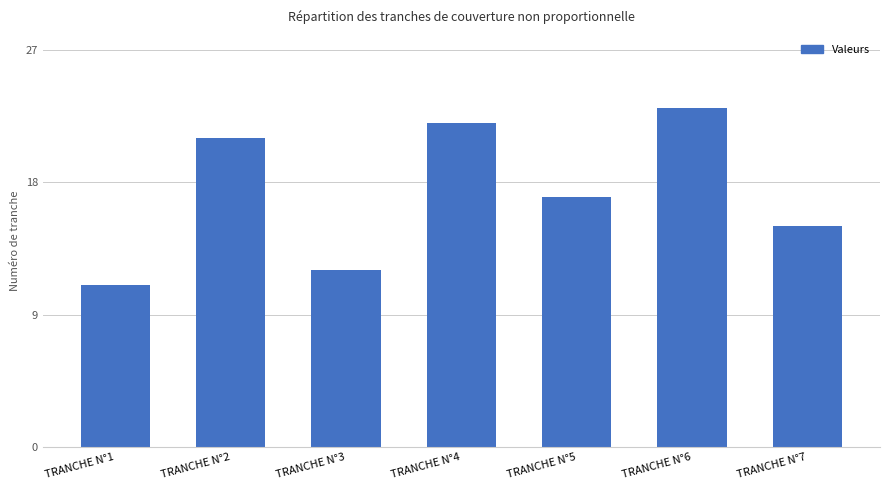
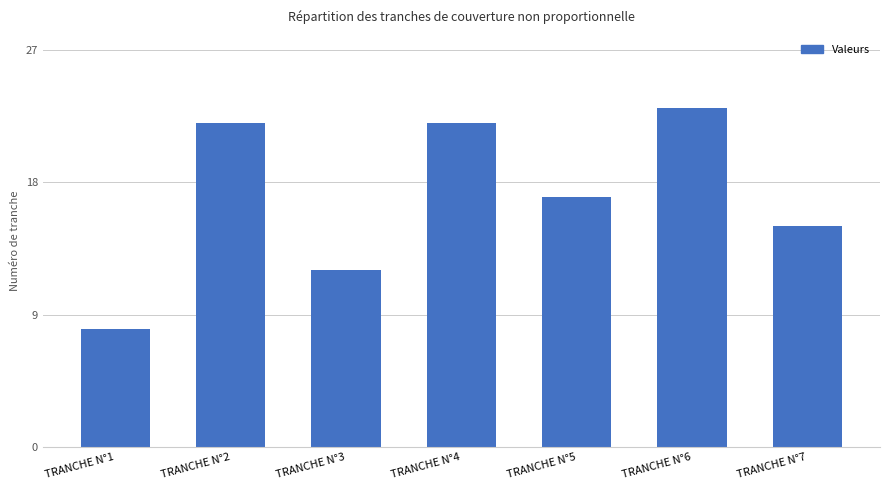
TRANCHE N°1: 11 -> 8
TRANCHE N°2: 21 -> 22
